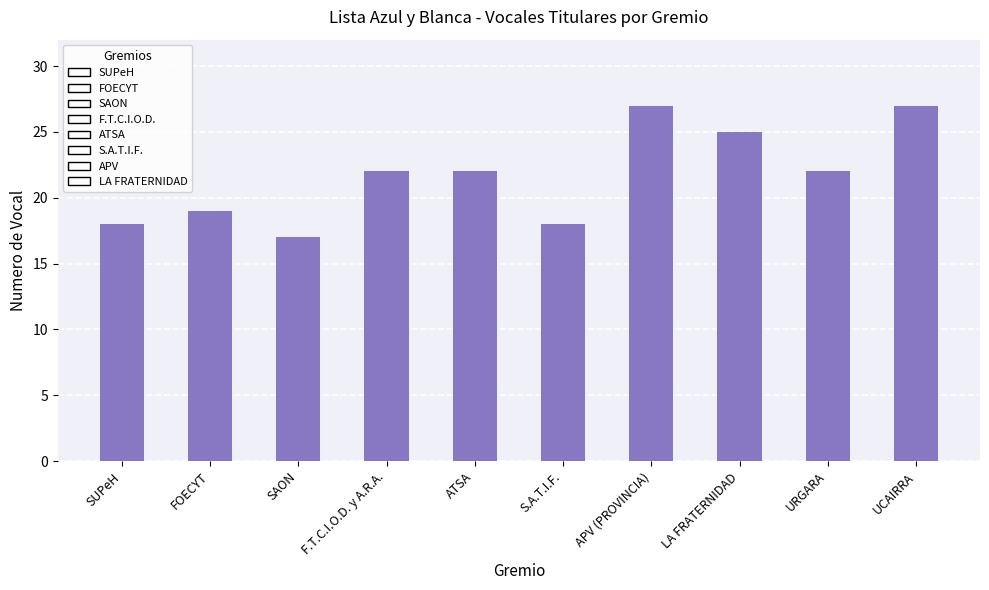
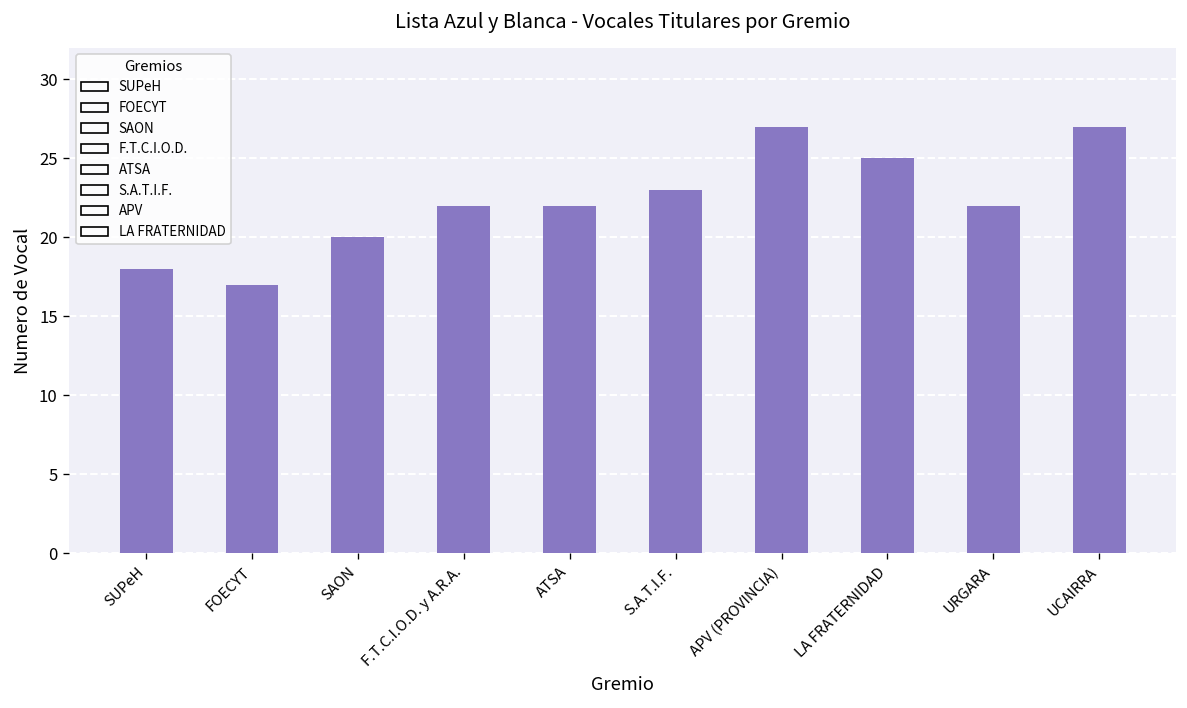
FOECYT: 19 -> 17
SAON: 17 -> 20
S.A.T.I.F.: 18 -> 23
